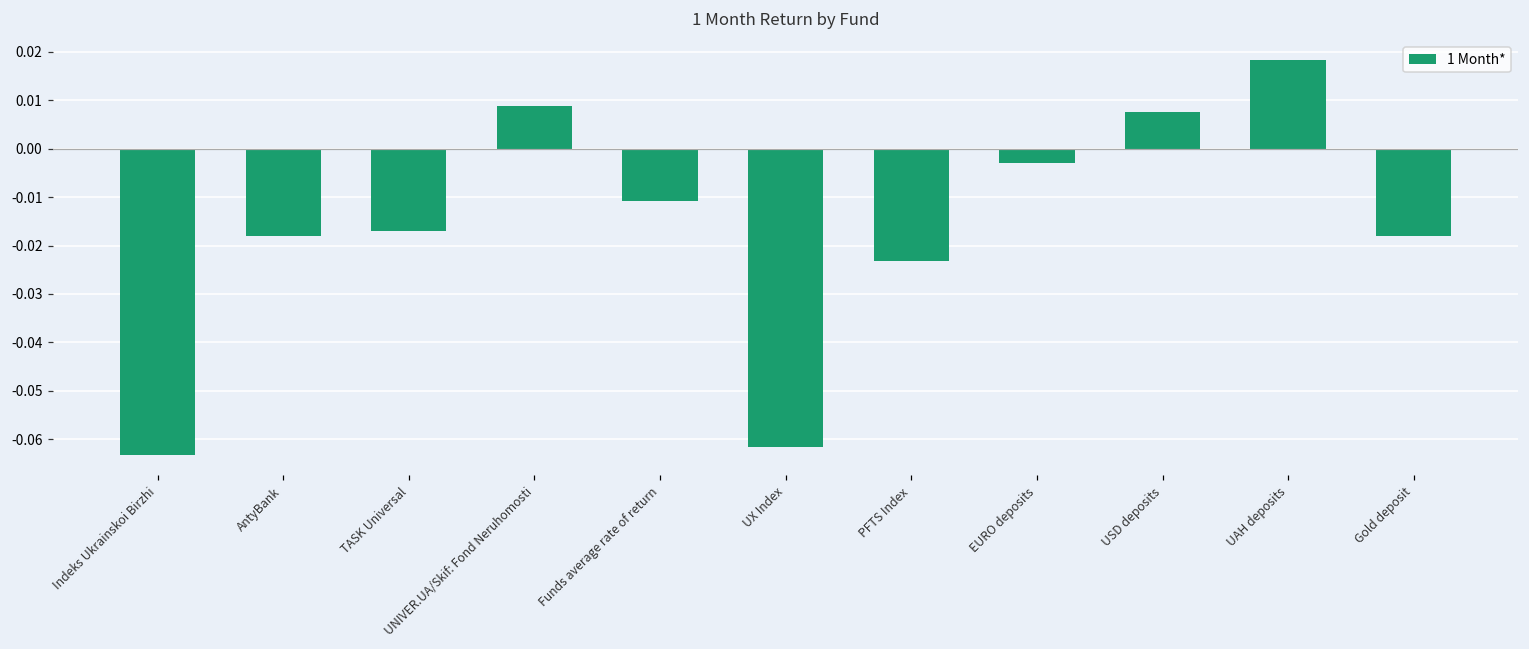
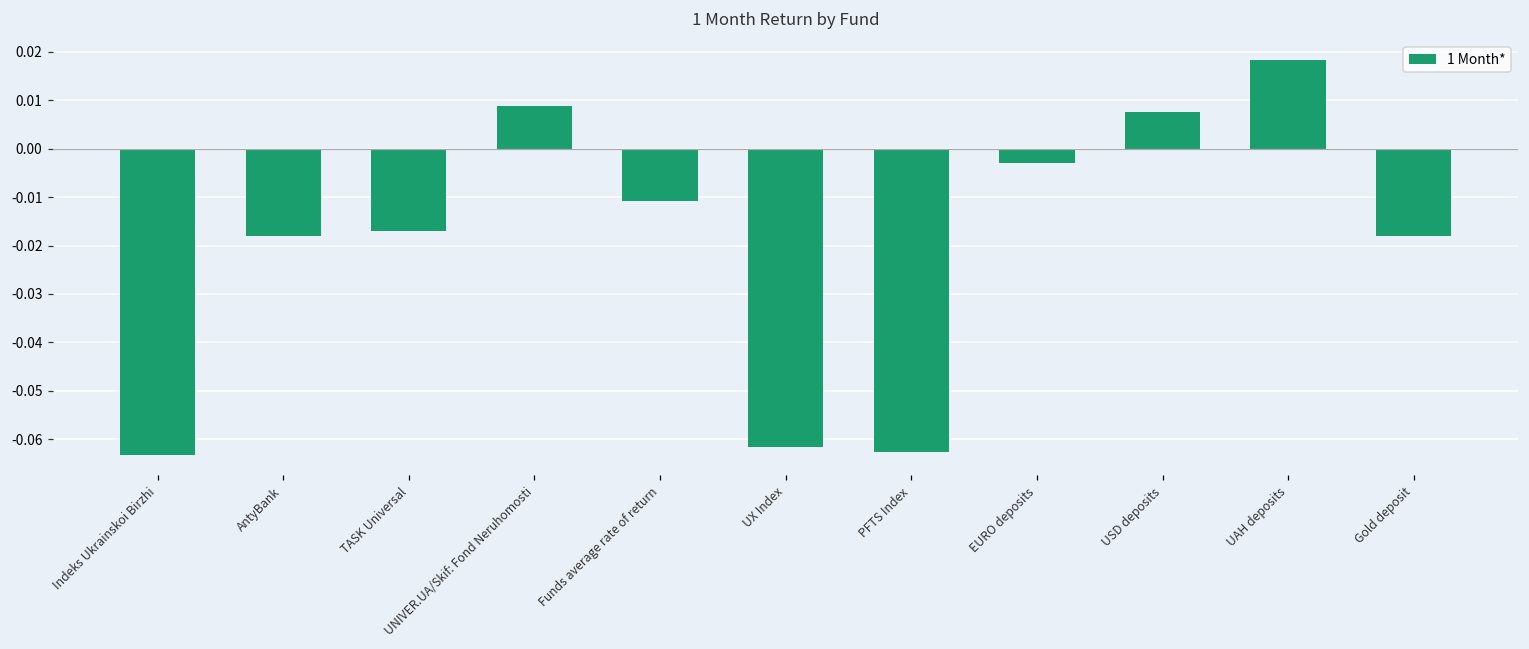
PFTS Index: -0.023 -> -0.063
